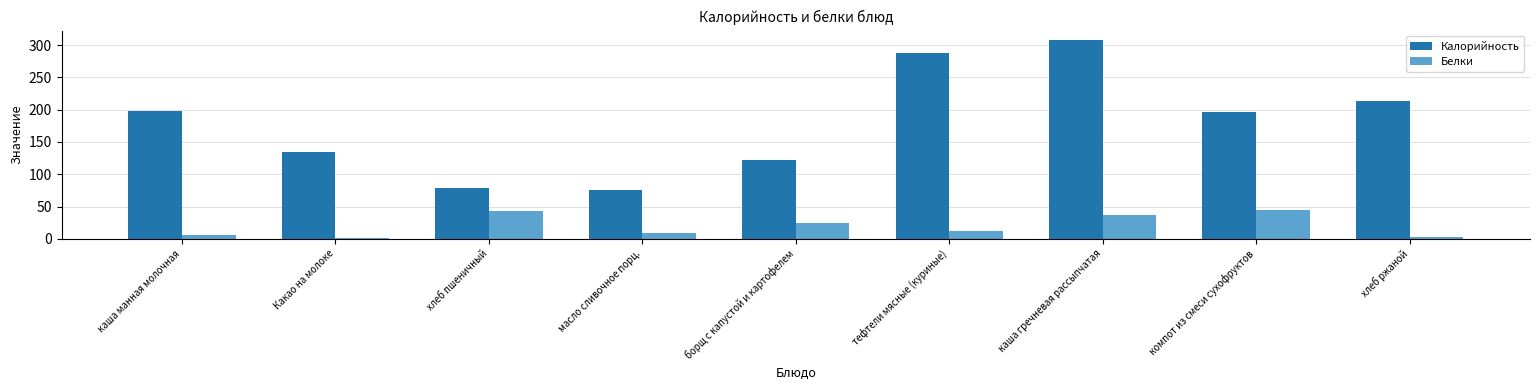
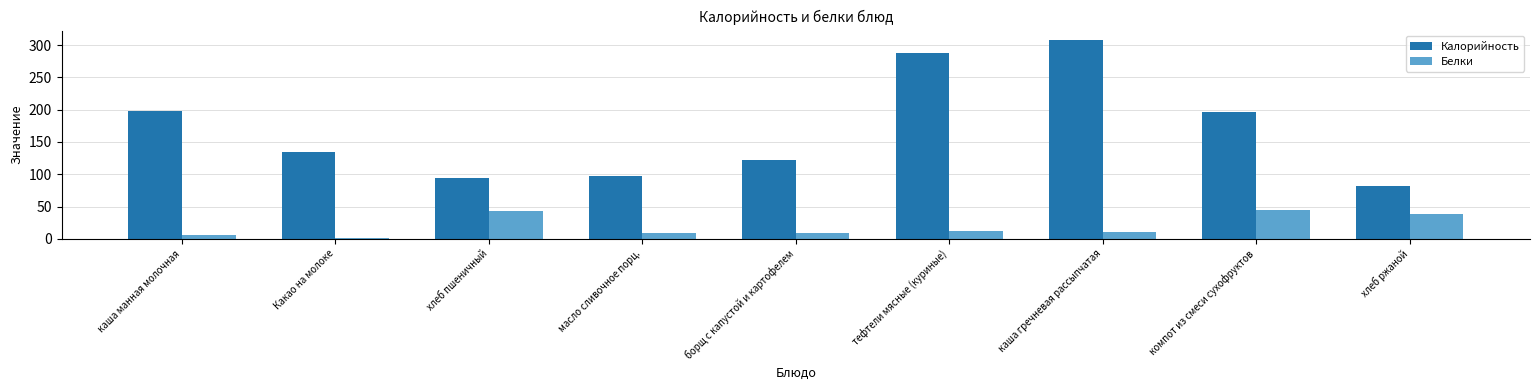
Калорийность, хлеб пшеничный: 80 -> 90
Калорийность, масло сливочное порц.: 80 -> 100
Белки, борщ с капустой и картофелем: 30 -> 10
Белки, каша гречневая рассыпчатая: 40 -> 10
Калорийность, хлеб ржаной: 210 -> 80
Белки, хлеб ржаной: 0 -> 40
